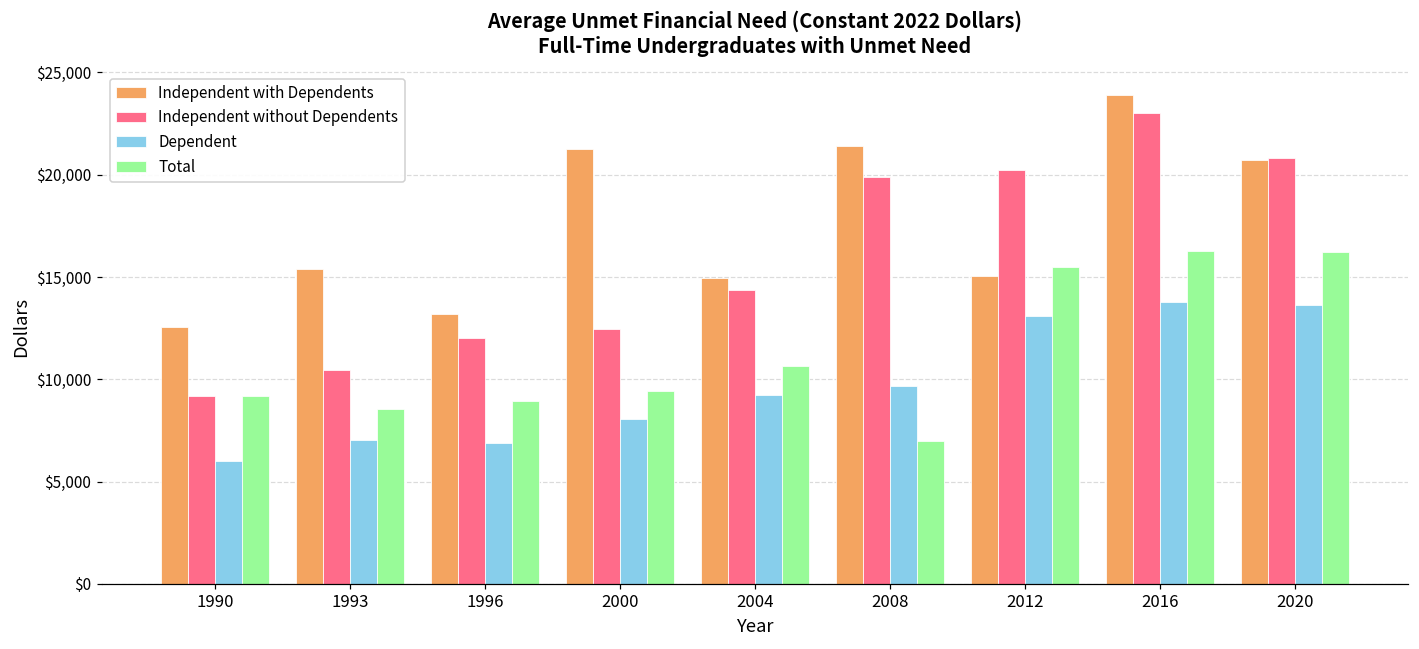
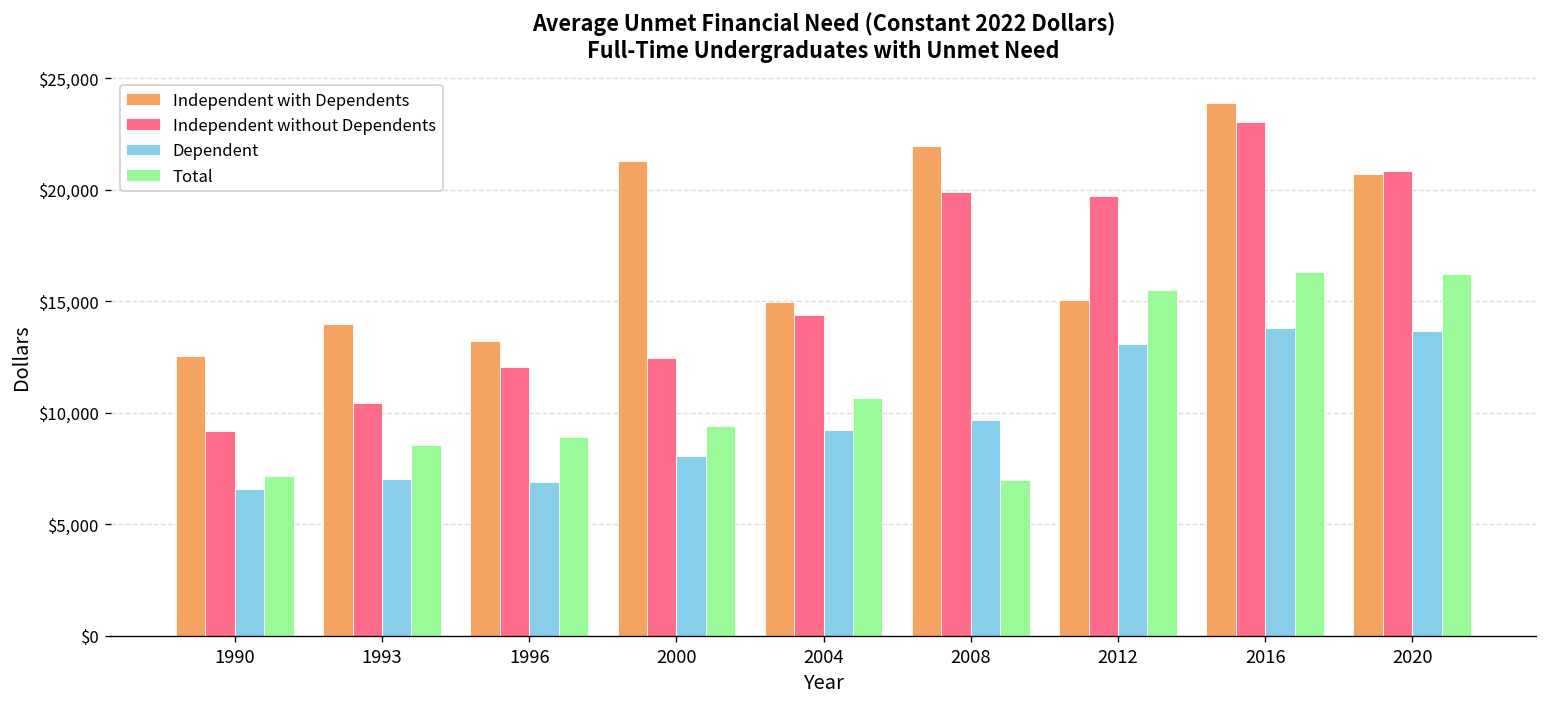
Dependent, 1990: $6,000 -> $6,600
Total, 1990: $9,200 -> $7,200
Independent with Dependents, 1993: $15,400 -> $14,000
Independent with Dependents, 2008: $21,400 -> $21,900
Independent without Dependents, 2012: $20,200 -> $19,700
